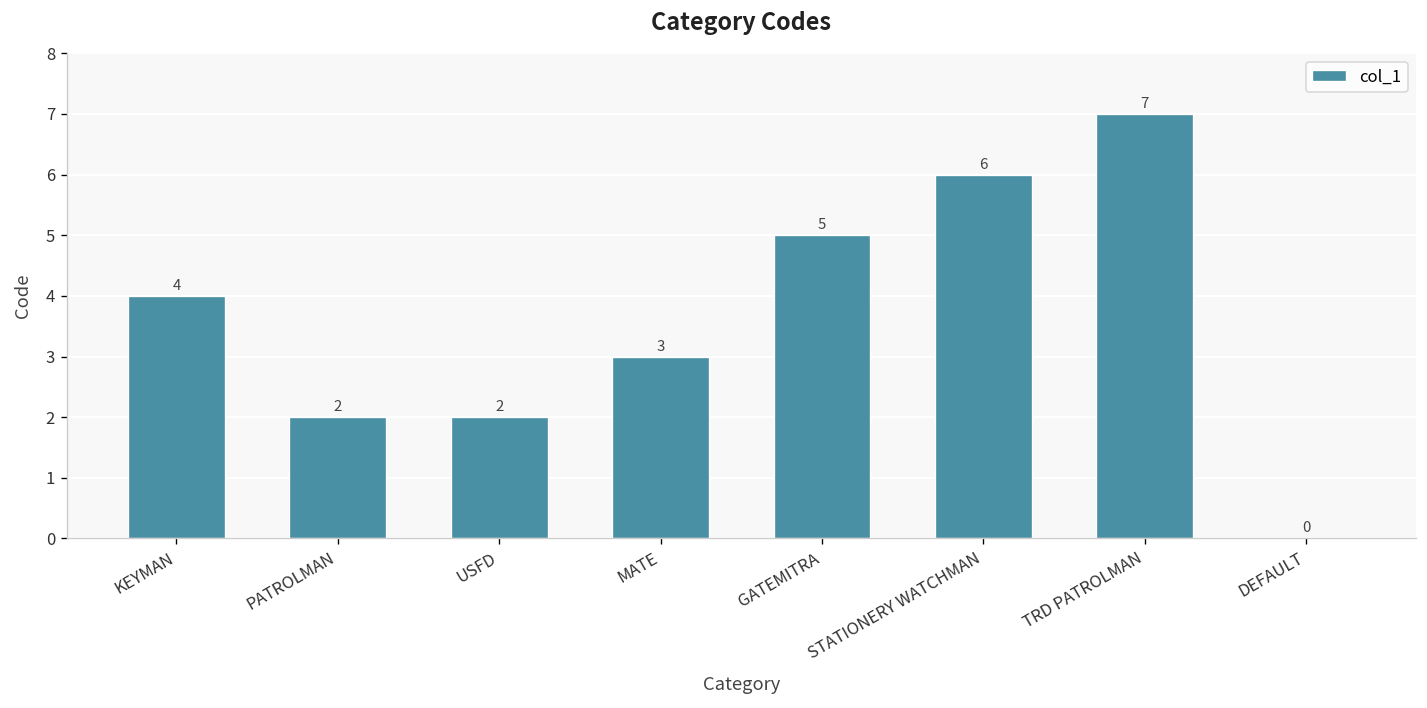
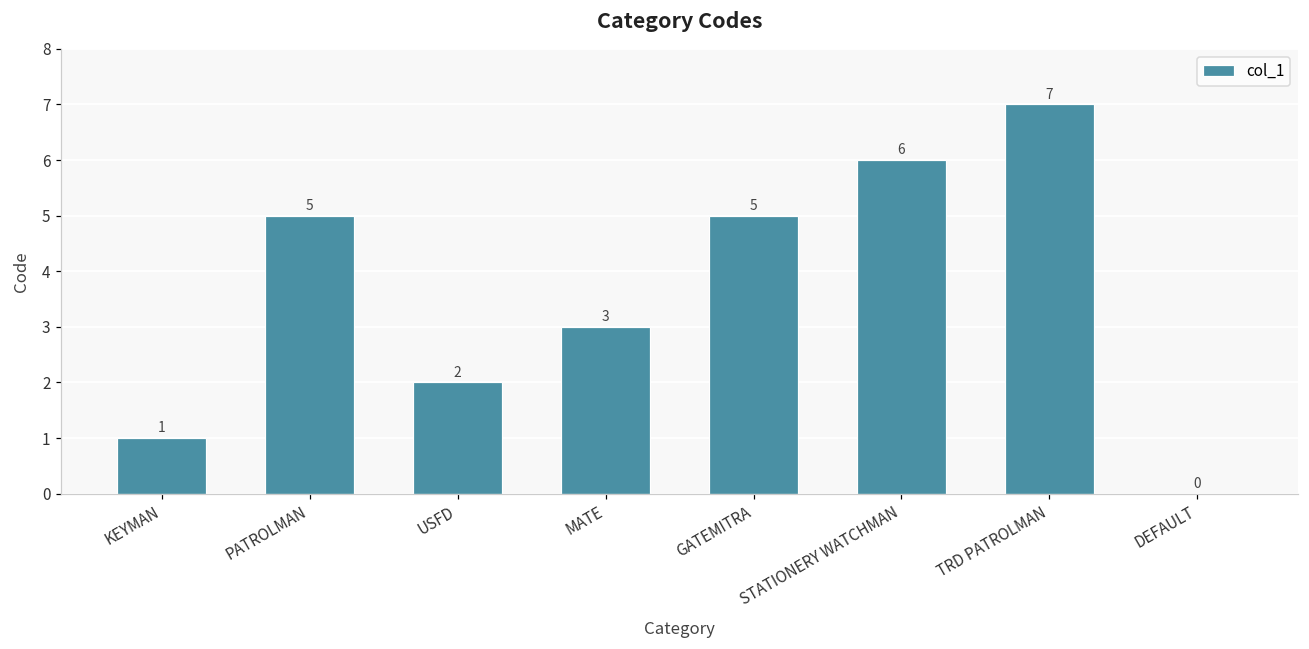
KEYMAN: 4 -> 1
PATROLMAN: 2 -> 5
